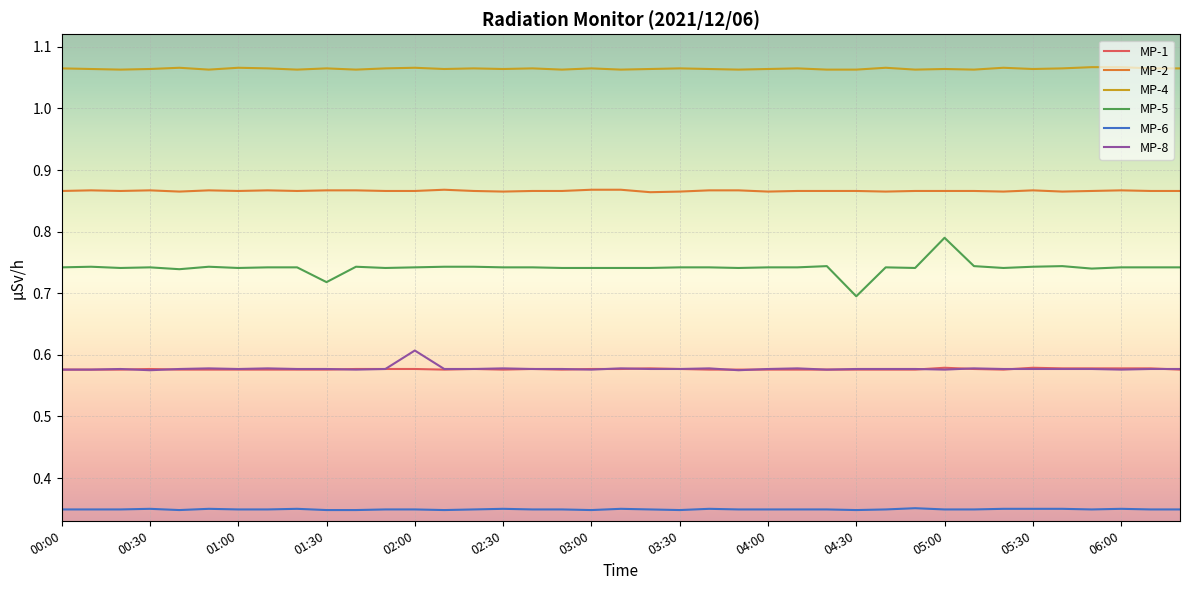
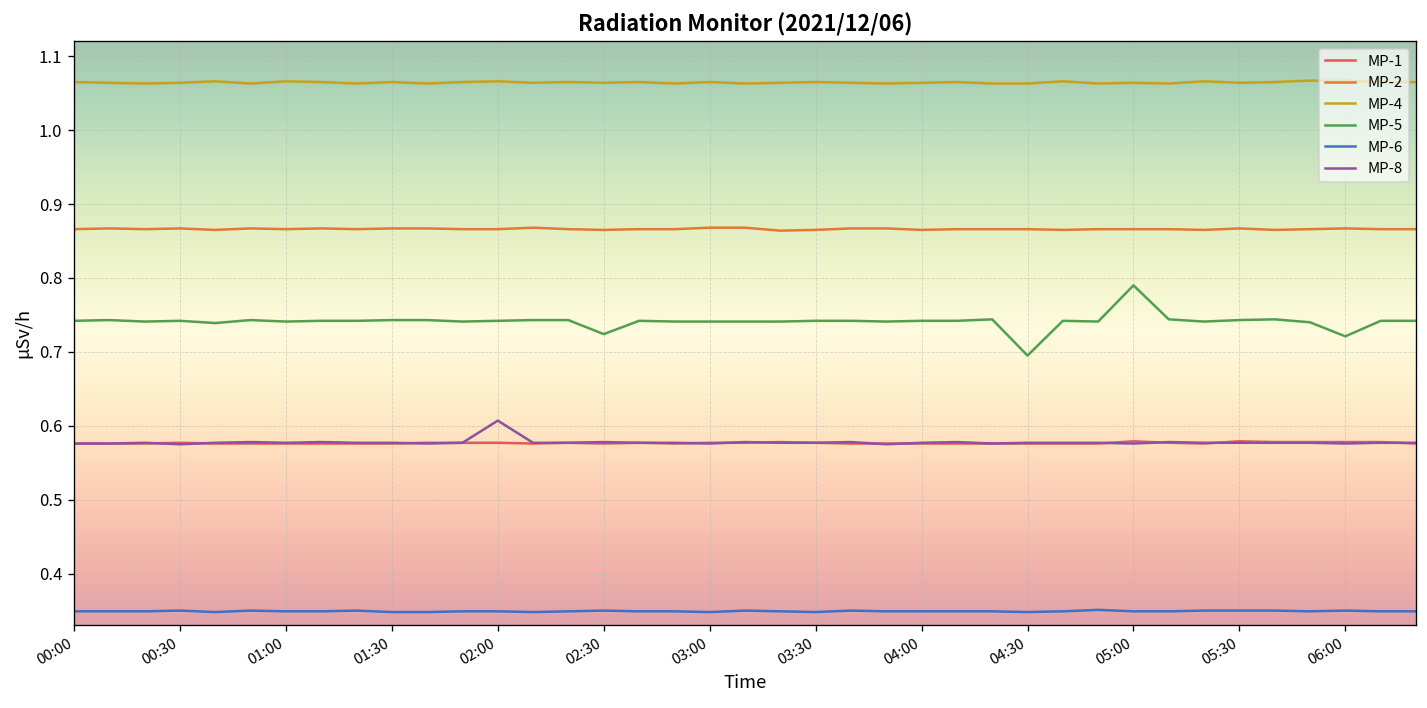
MP-5, 01:30: 0.72 -> 0.74
MP-5, 02:30: 0.74 -> 0.72
MP-5, 06:00: 0.74 -> 0.72
